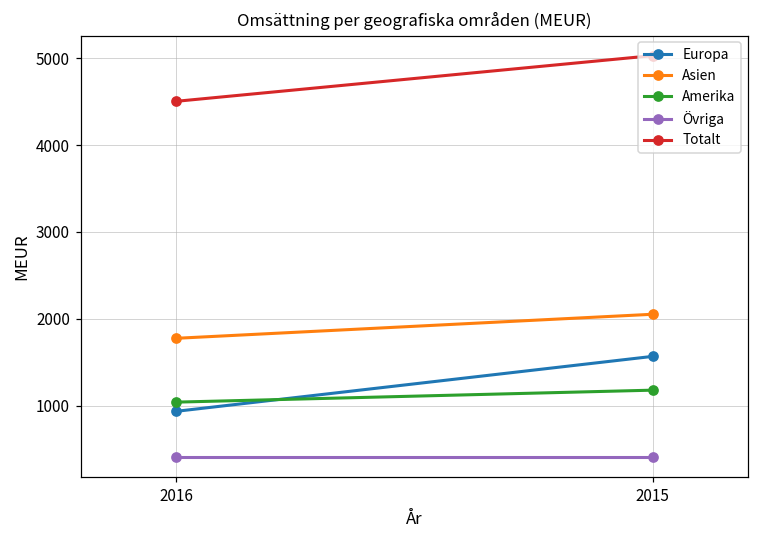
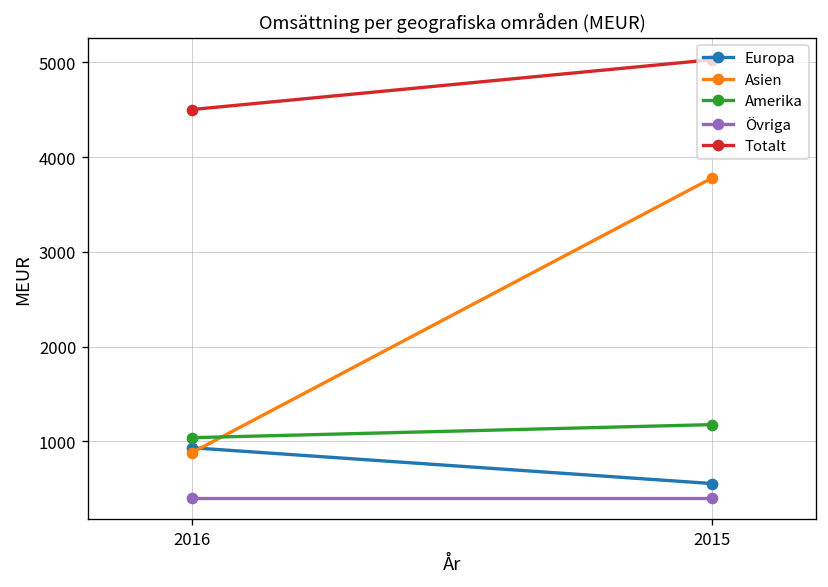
Asien, 2016: 1800 -> 900
Europa, 2015: 1600 -> 600
Asien, 2015: 2100 -> 3800
